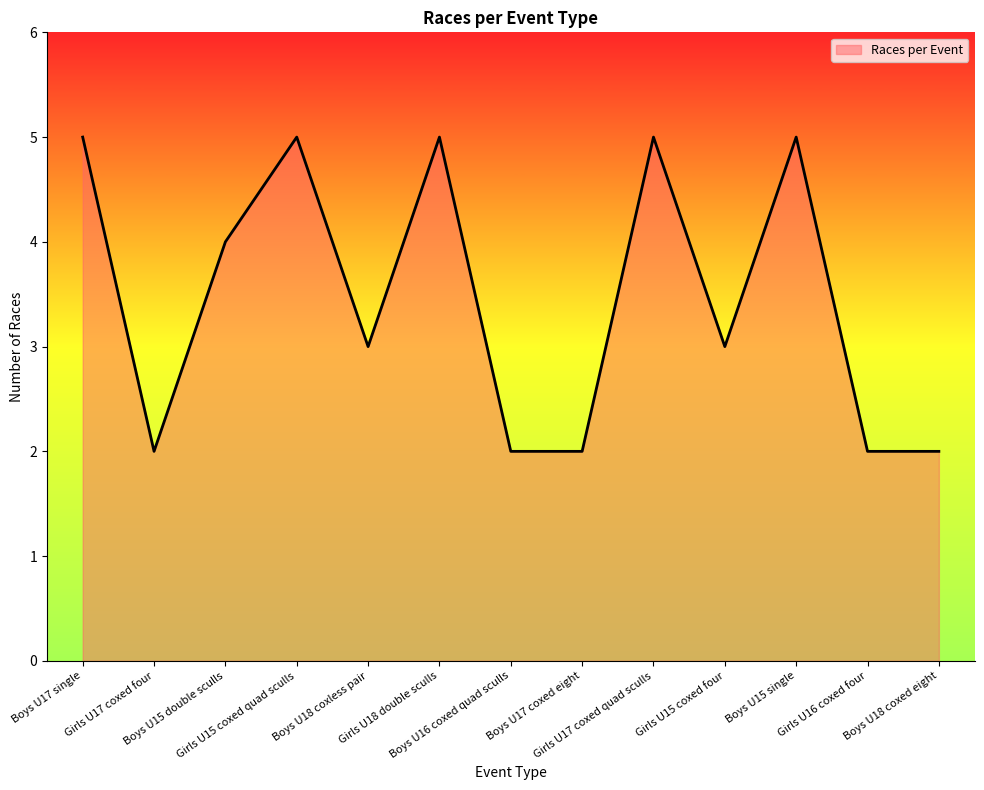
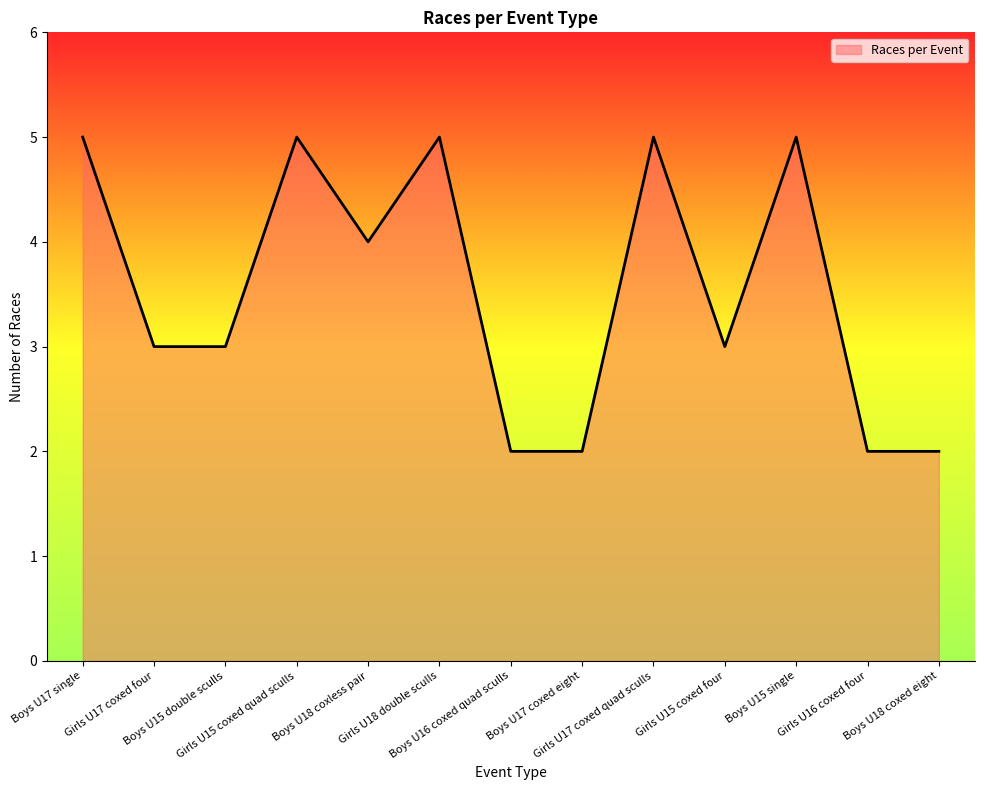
Girls U17 coxed four: 2 -> 3
Boys U15 double sculls: 4 -> 3
Boys U18 coxless pair: 3 -> 4
